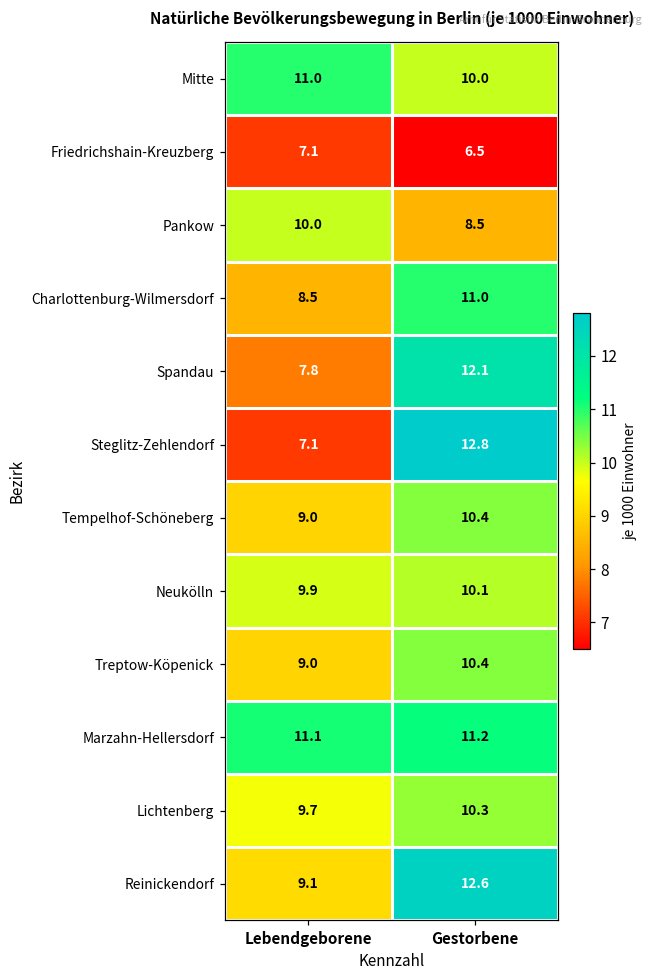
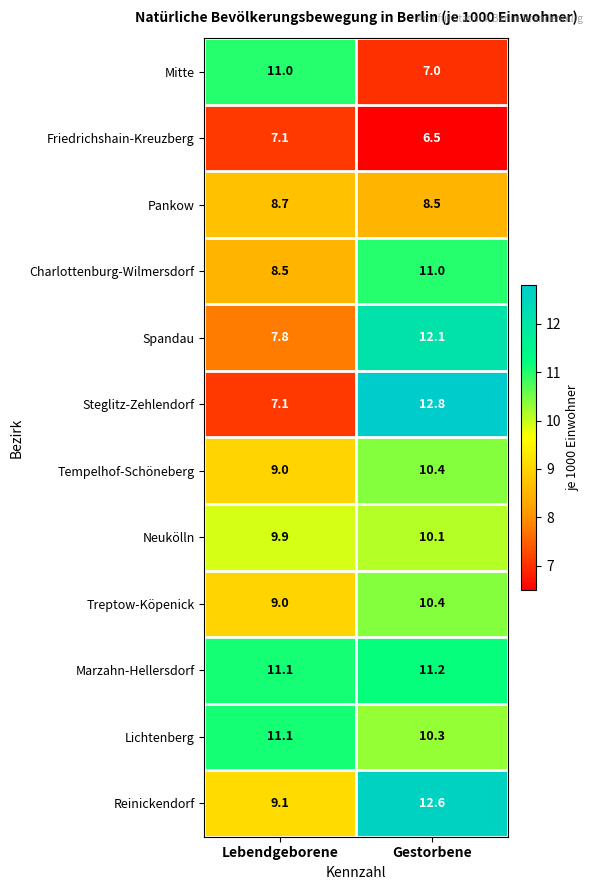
Mitte, Gestorbene: 10.0 -> 7.0
Pankow, Lebendgeborene: 10.0 -> 8.7
Lichtenberg, Lebendgeborene: 9.7 -> 11.1
